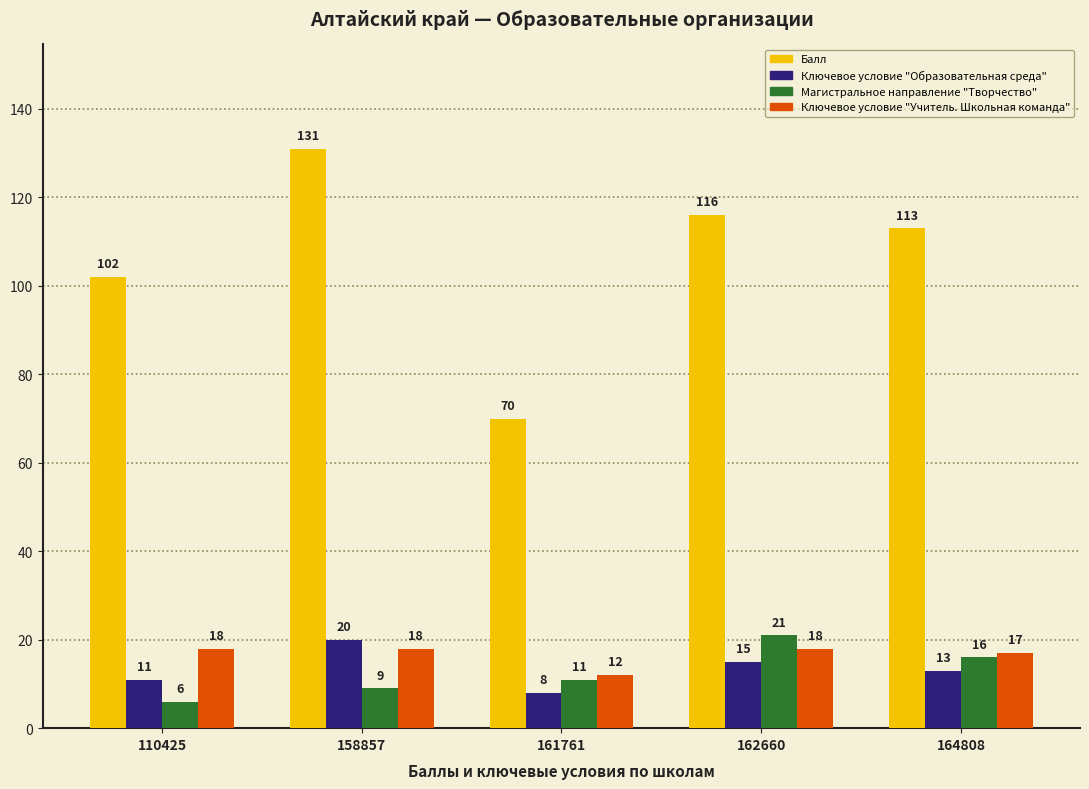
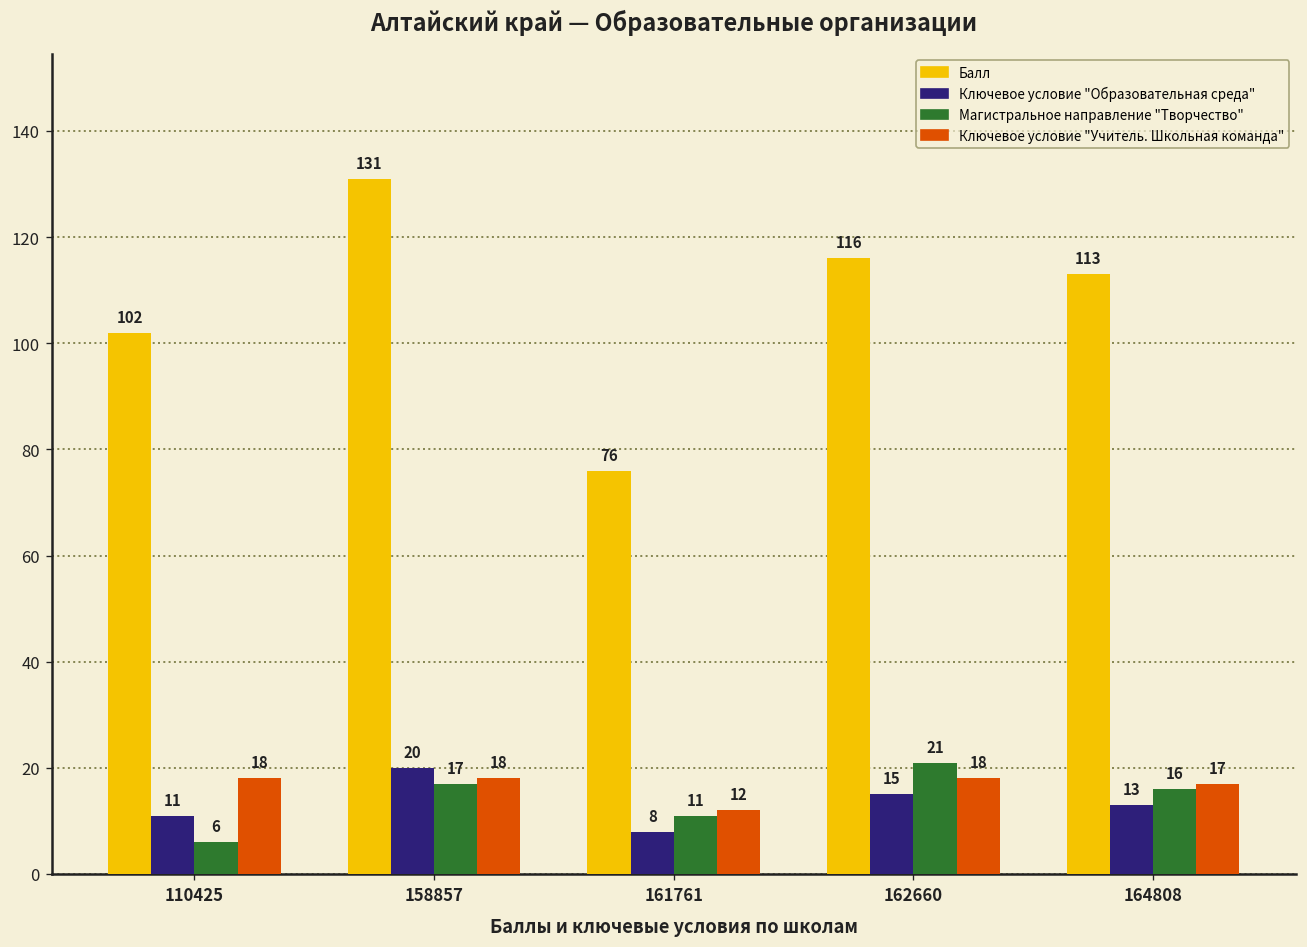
Магистральное направление "Творчество", 158857: 9 -> 17
Балл, 161761: 70 -> 76
